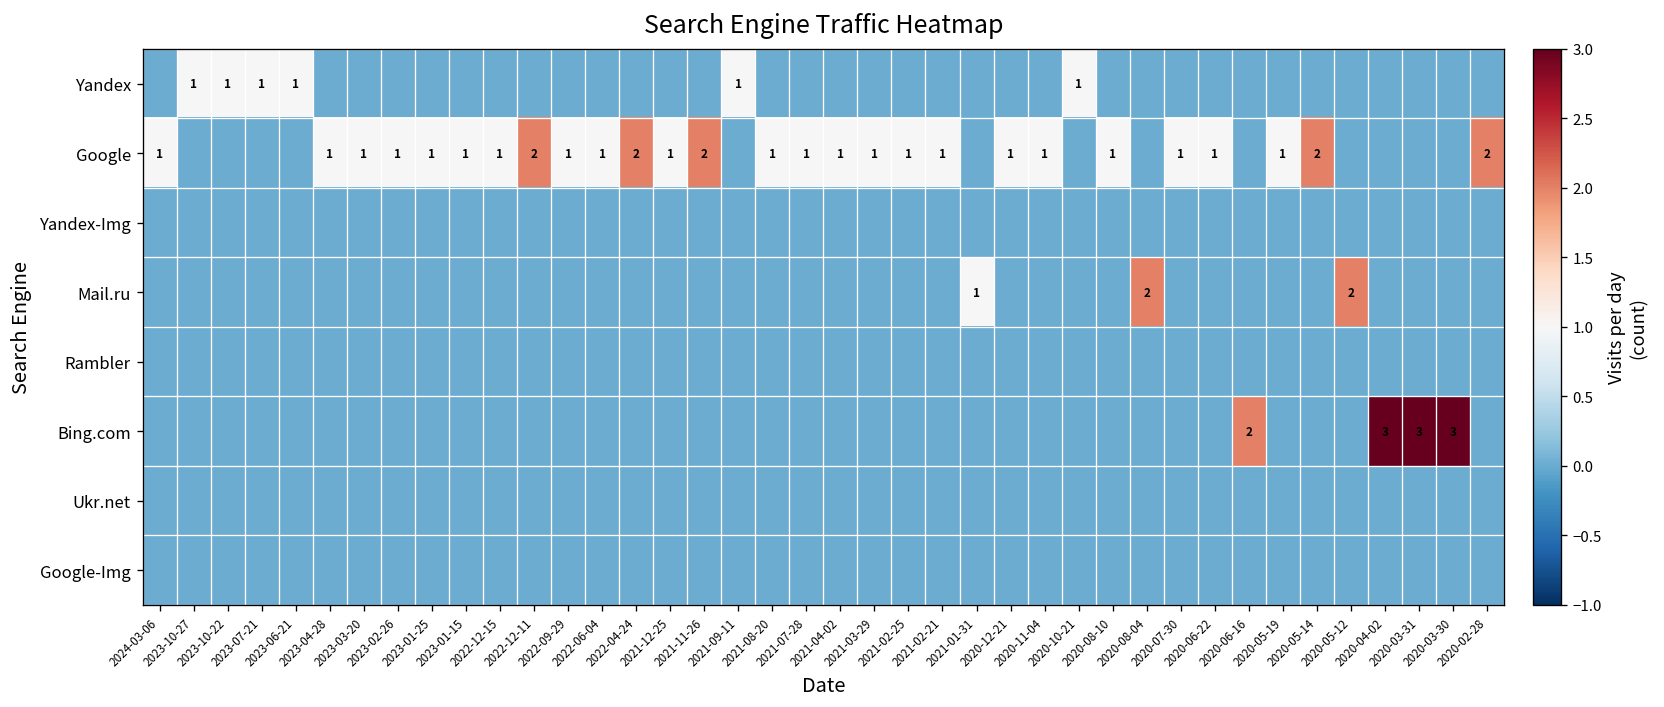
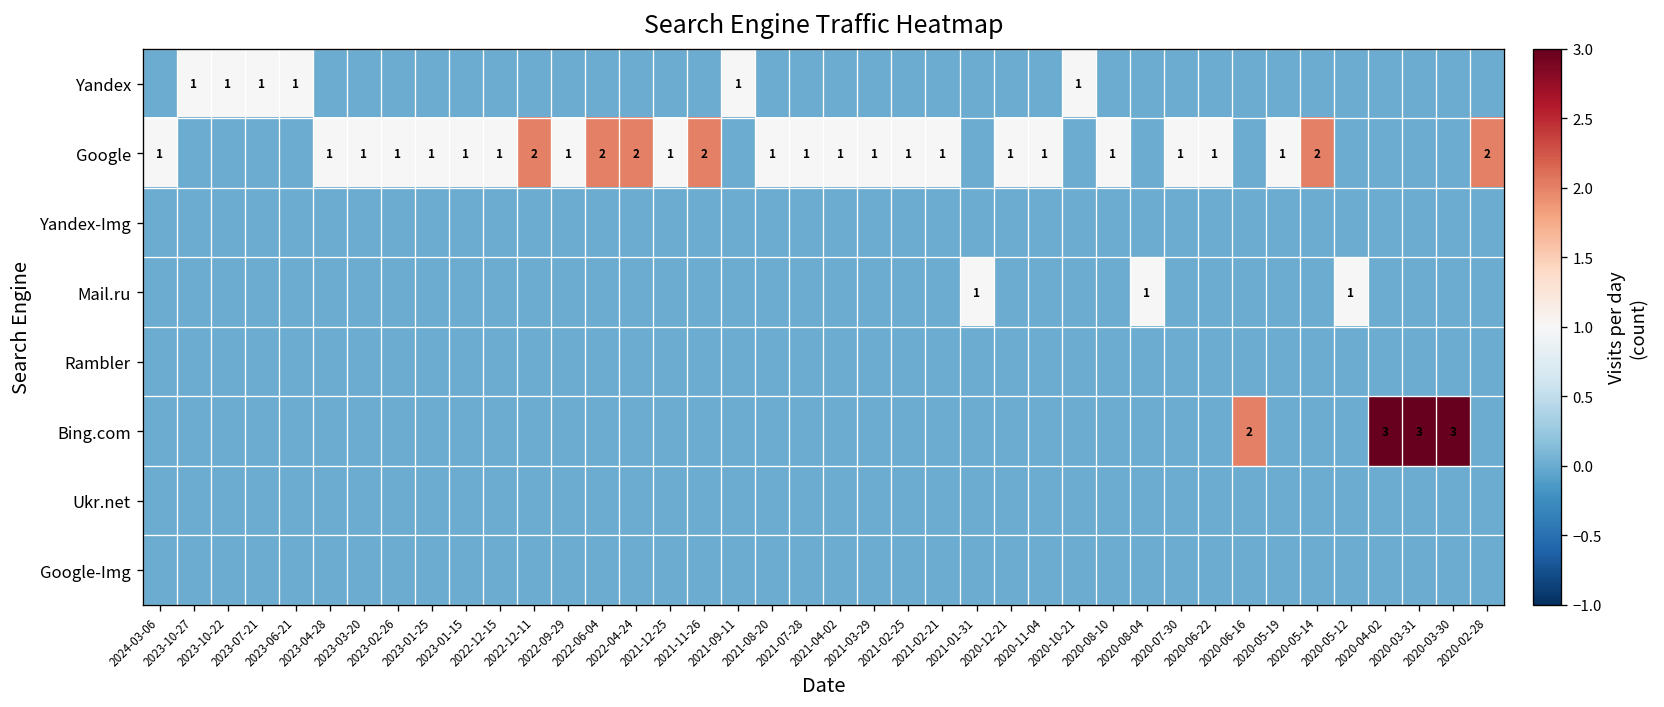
Google, 2022-06-04: 1 -> 2
Mail.ru, 2020-08-04: 2 -> 1
Mail.ru, 2020-05-12: 2 -> 1
